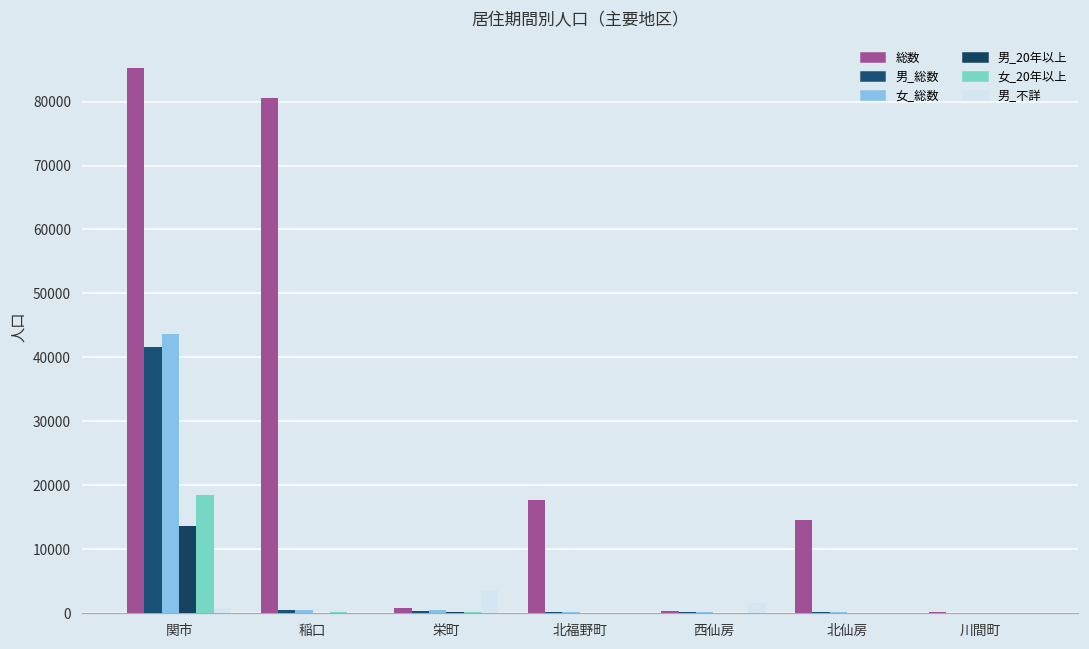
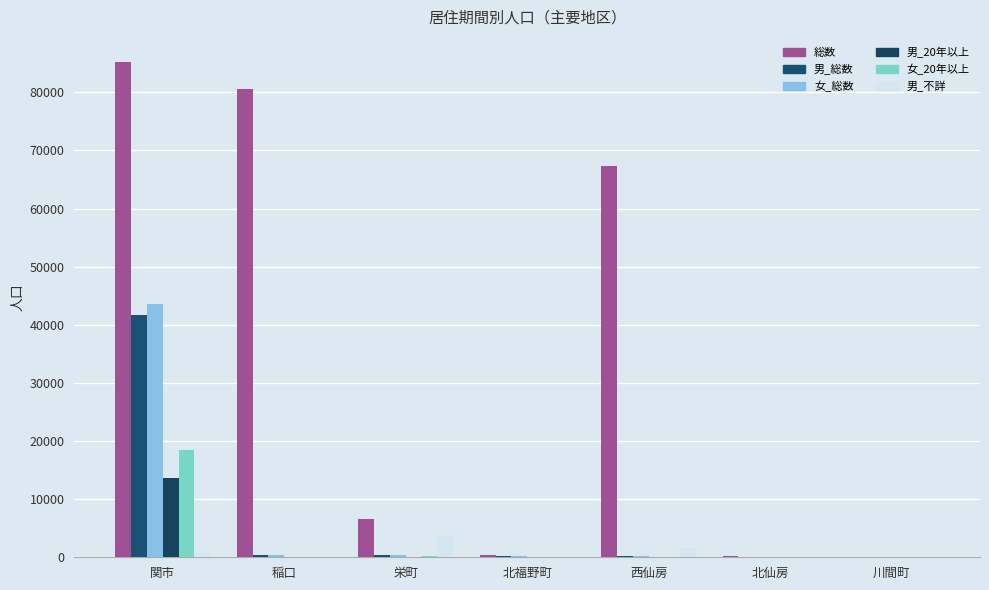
総数, 栄町: 1000 -> 7000
総数, 北福野町: 18000 -> 0
総数, 西仙房: 0 -> 67000
総数, 北仙房: 15000 -> 0
